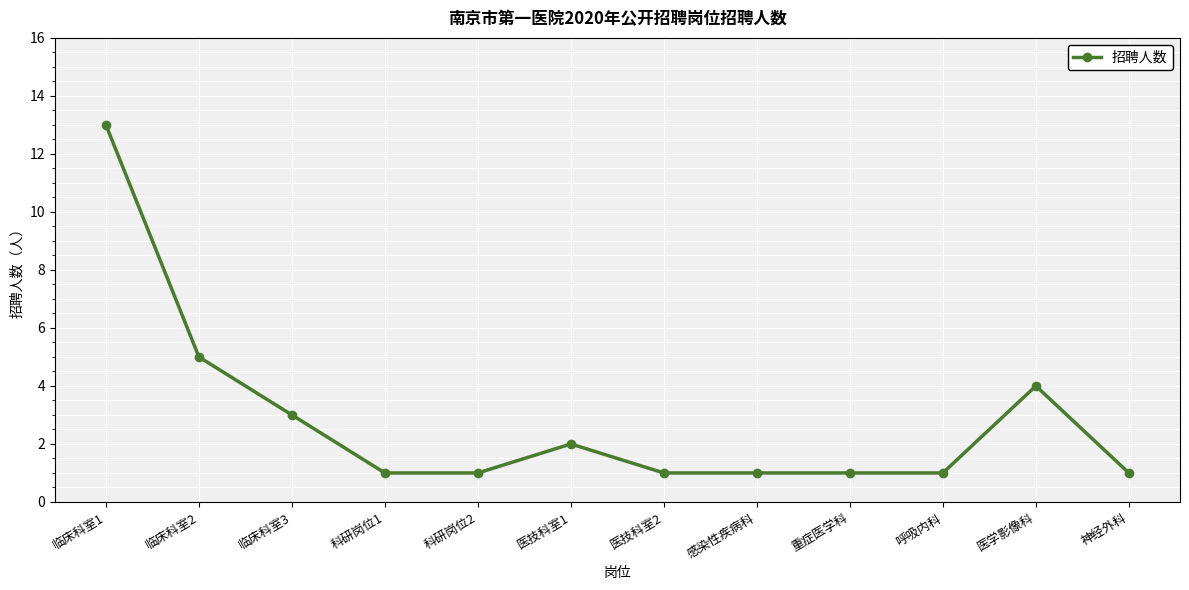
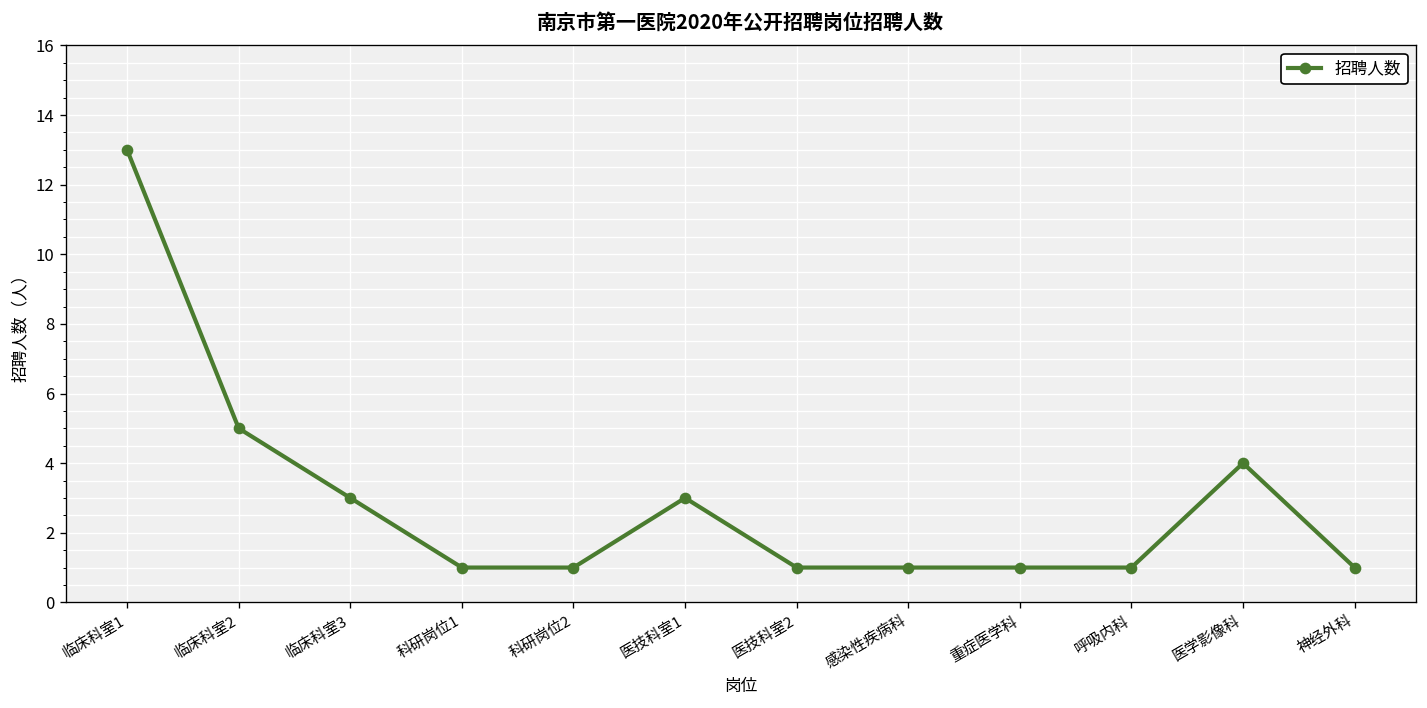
医技科室1: 2 -> 3
